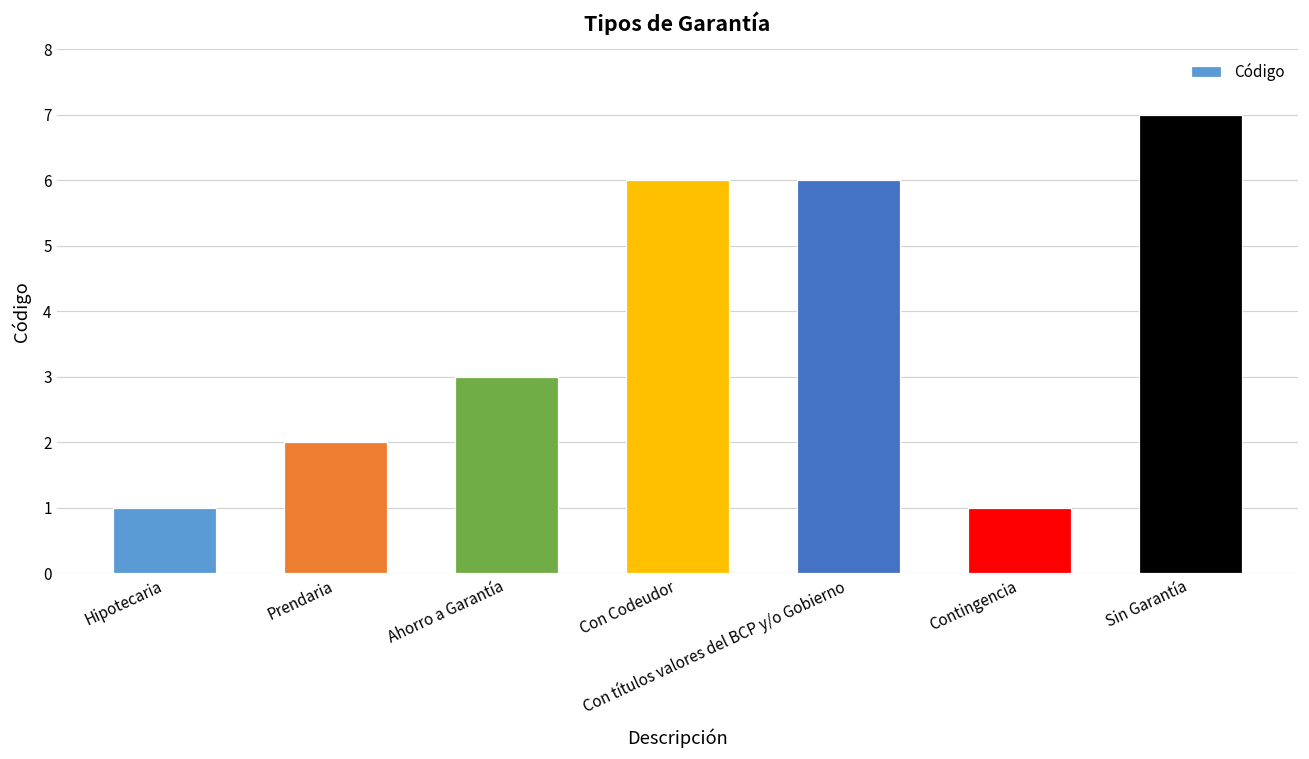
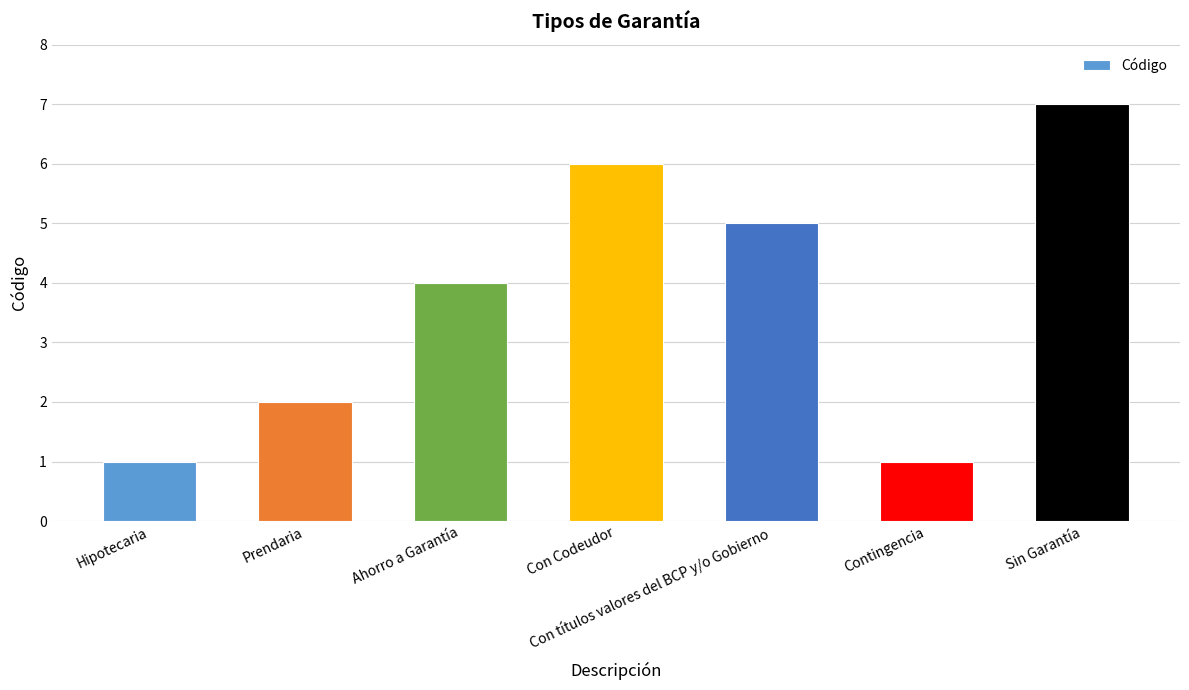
Ahorro a Garantía: 3 -> 4
Con títulos valores del BCP y/o Gobierno: 6 -> 5
